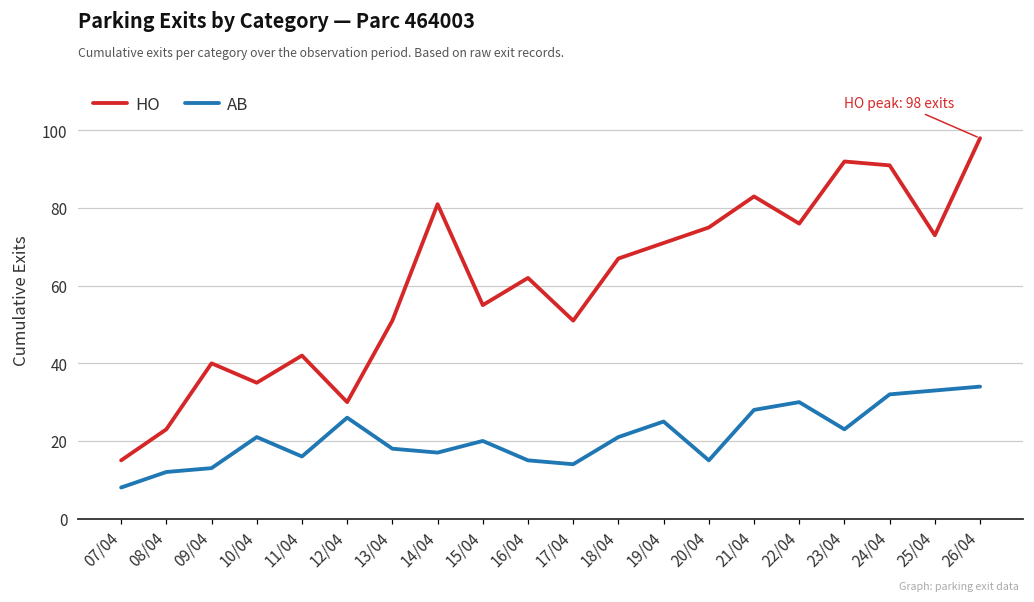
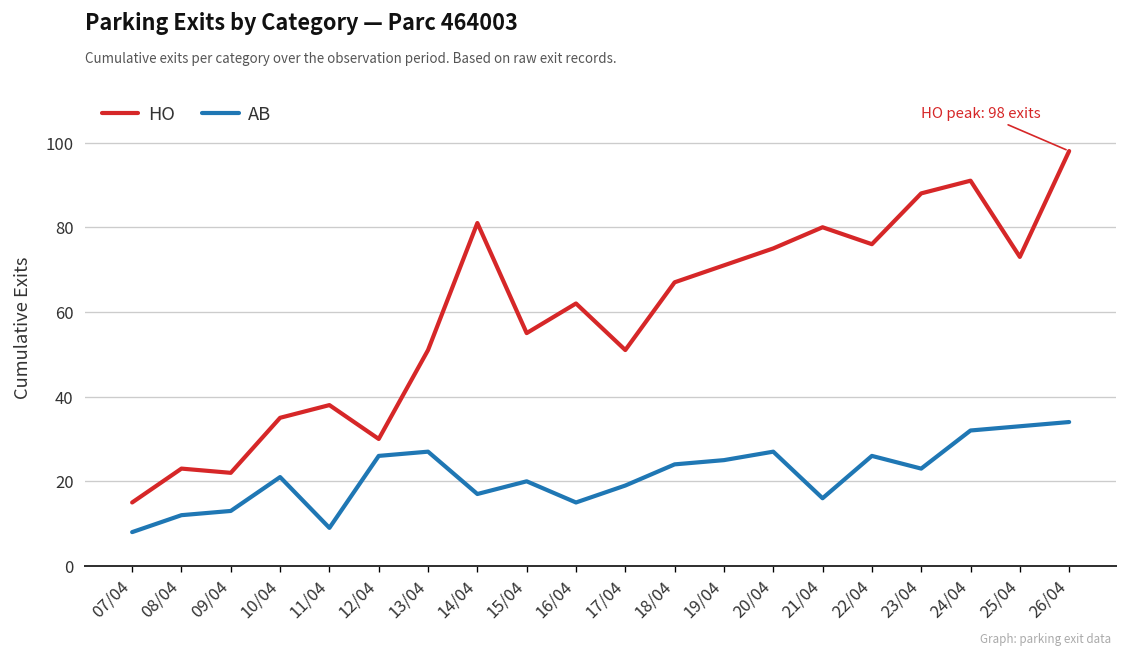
HO, 09/04: 40 -> 22
HO, 11/04: 42 -> 38
AB, 11/04: 16 -> 9
AB, 13/04: 18 -> 27
AB, 17/04: 14 -> 19
AB, 18/04: 21 -> 24
AB, 20/04: 15 -> 27
HO, 21/04: 83 -> 80
AB, 21/04: 28 -> 16
AB, 22/04: 30 -> 26
HO, 23/04: 92 -> 88
